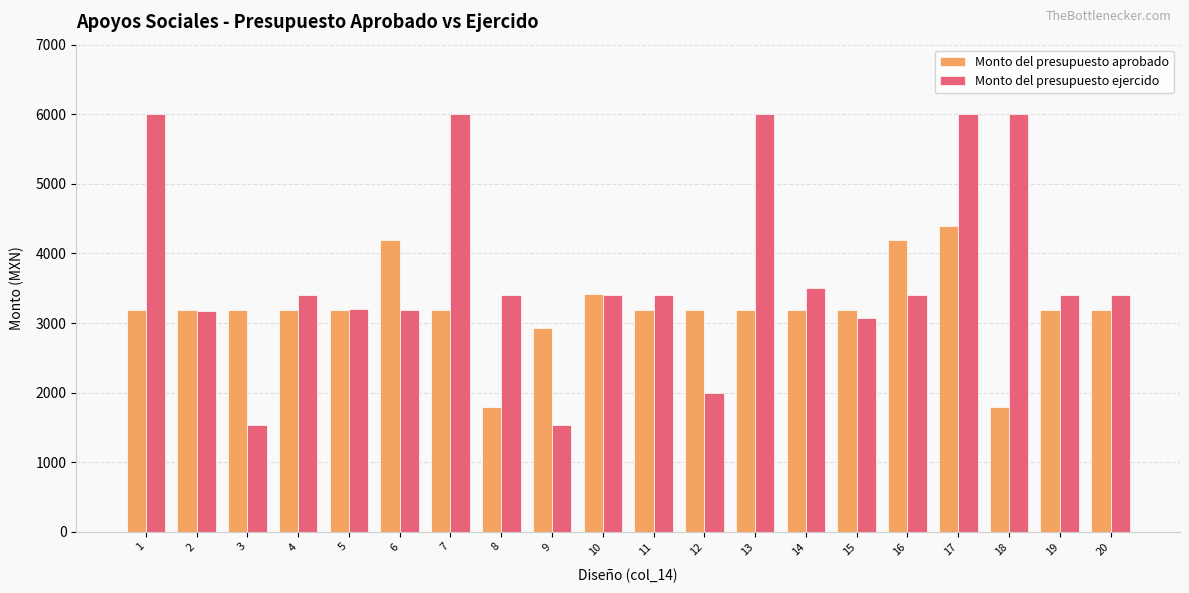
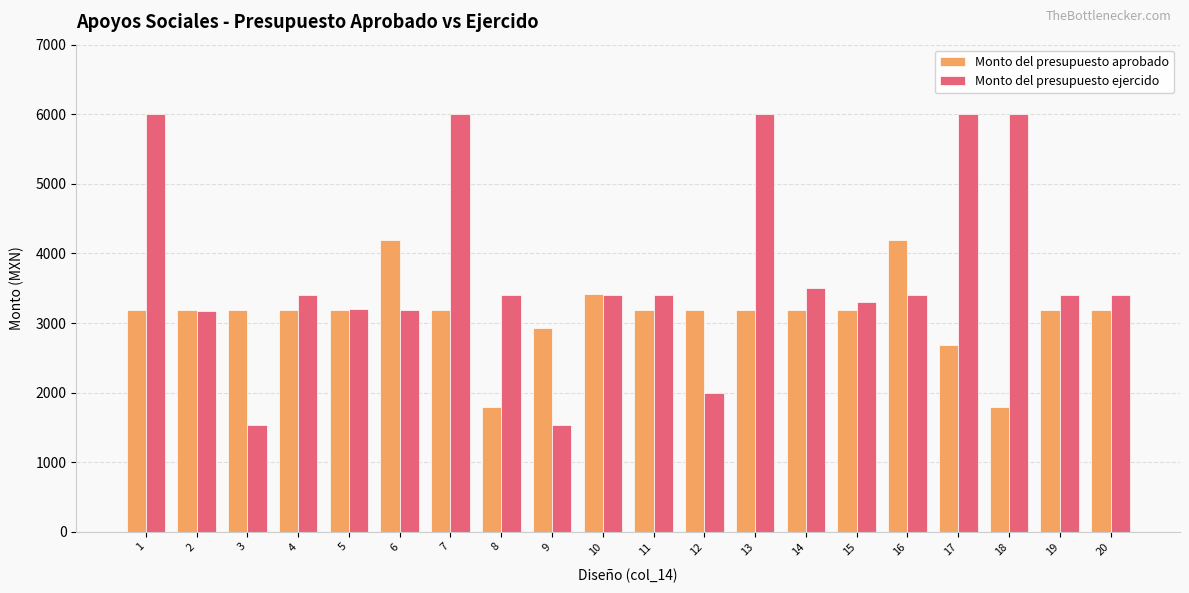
Monto del presupuesto ejercido, 15: 3100 -> 3300
Monto del presupuesto aprobado, 17: 4400 -> 2700
